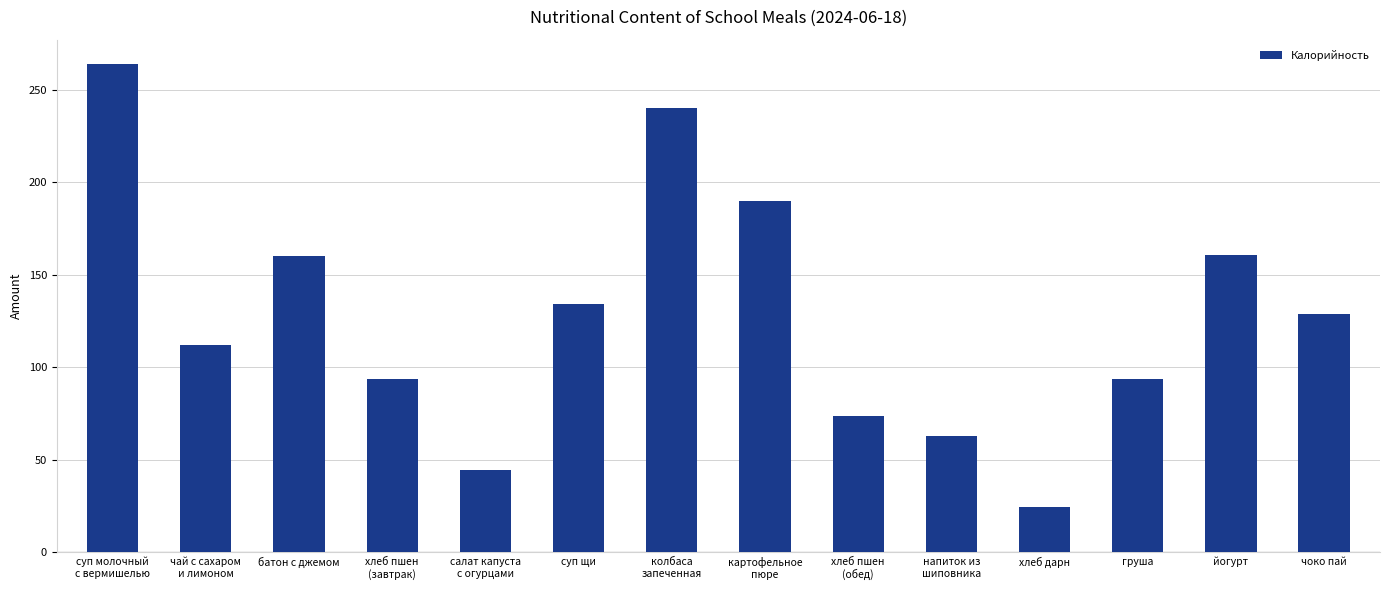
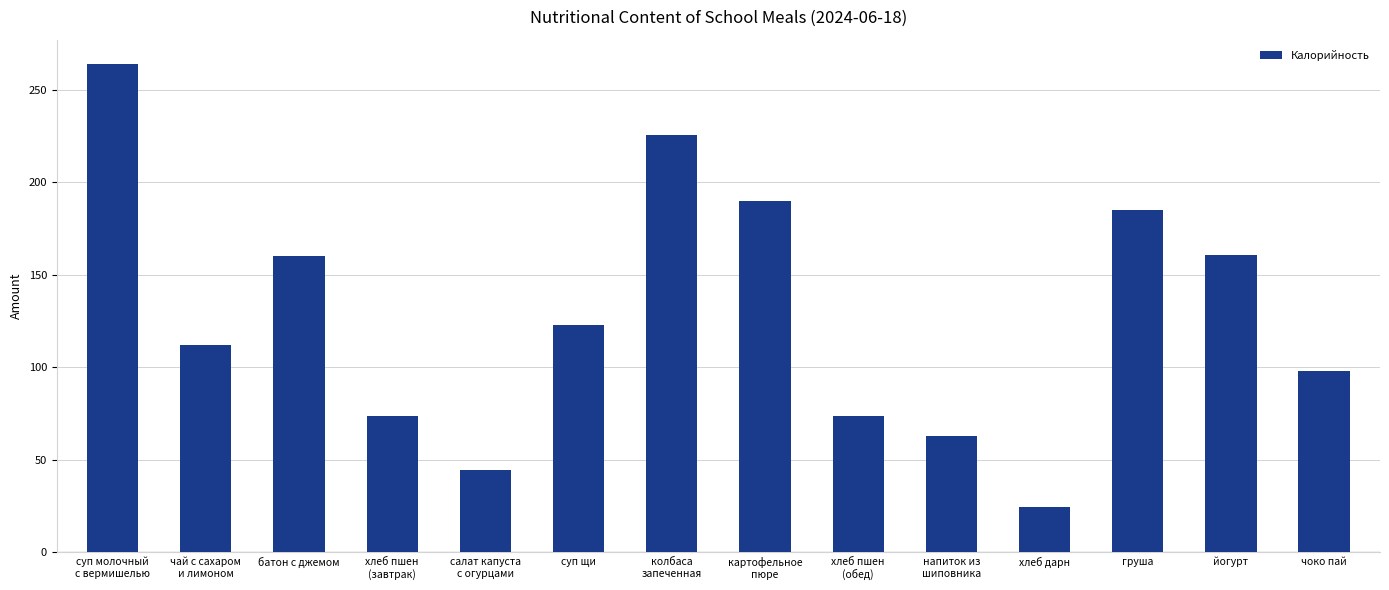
хлеб пшен (завтрак): 93 -> 74
суп щи: 134 -> 123
колбаса запеченная: 240 -> 226
груша: 94 -> 185
чоко пай: 129 -> 98
